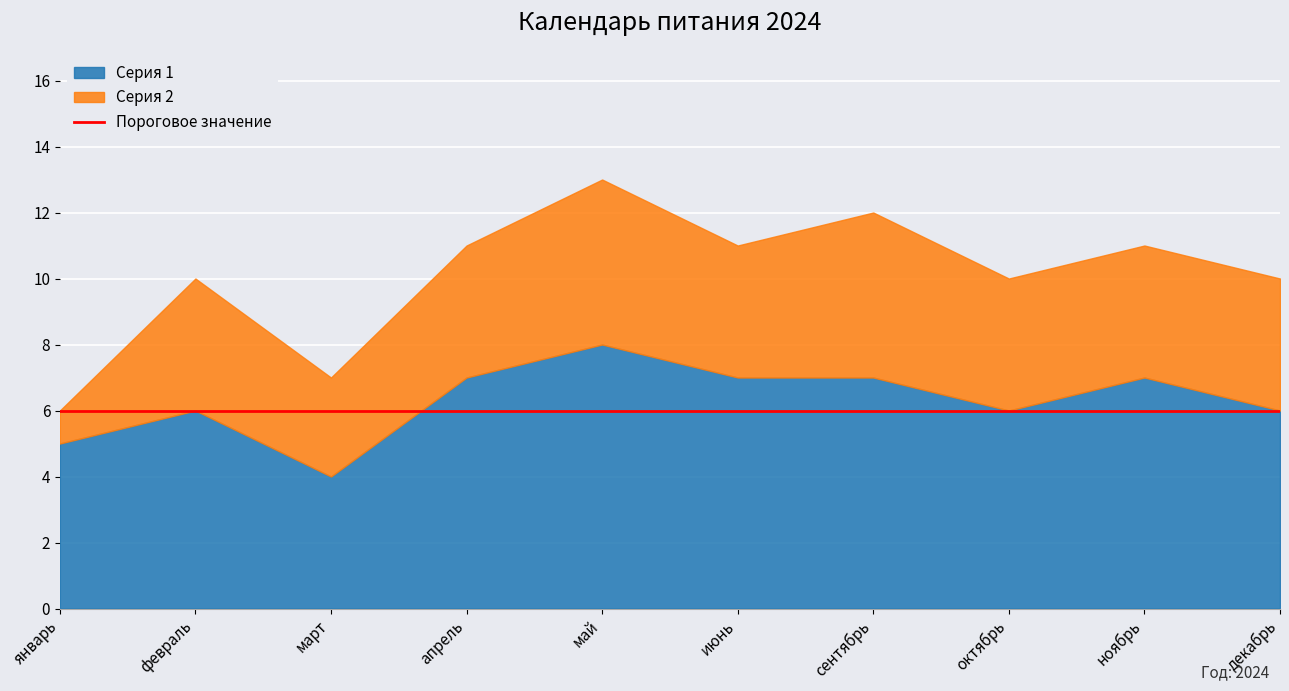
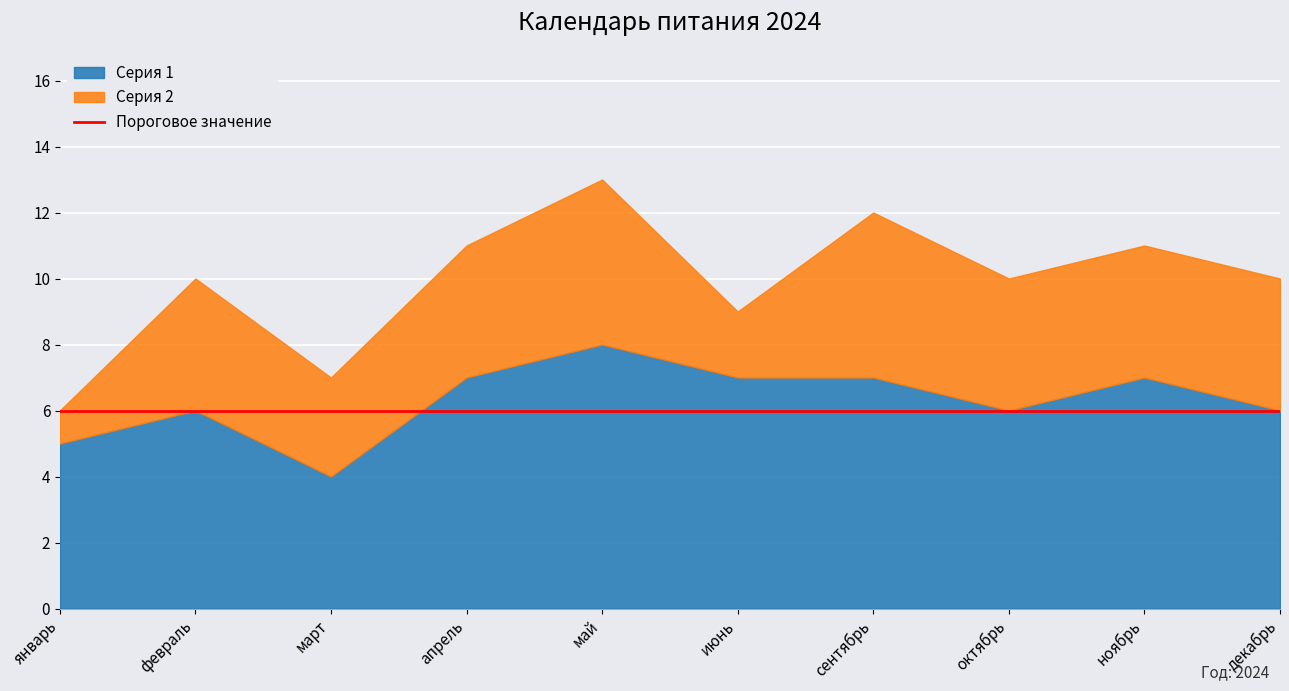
Серия 2, июнь: 4 -> 2
